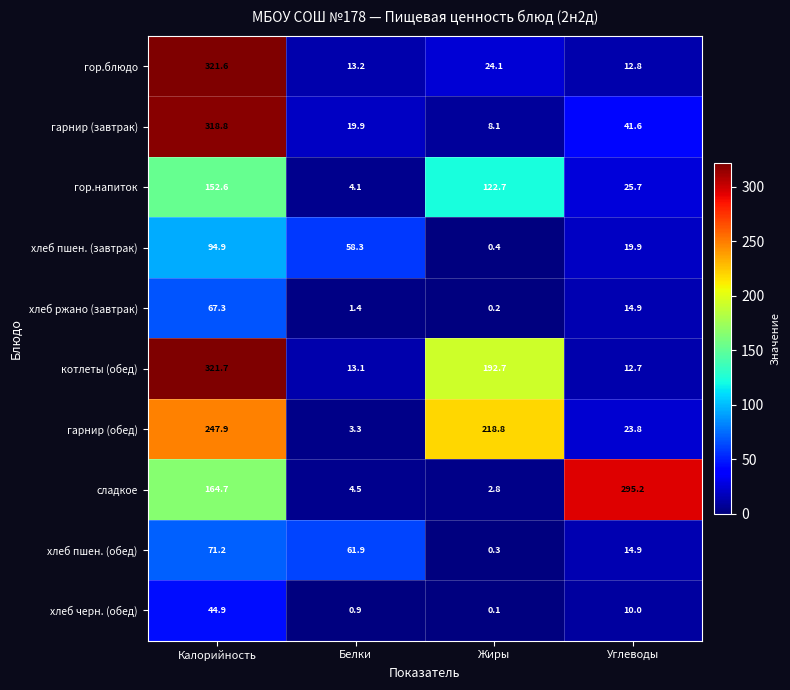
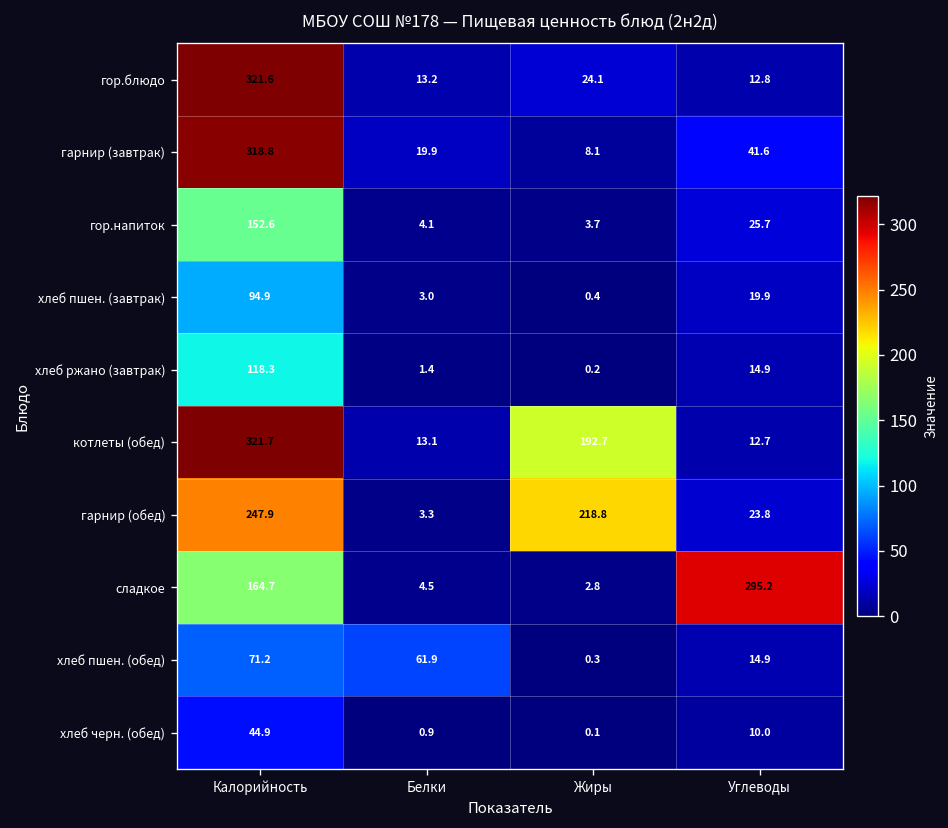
гор.напиток, Жиры: 122.7 -> 3.7
хлеб пшен. (завтрак), Белки: 58.3 -> 3.0
хлеб ржано (завтрак), Калорийность: 67.3 -> 118.3
